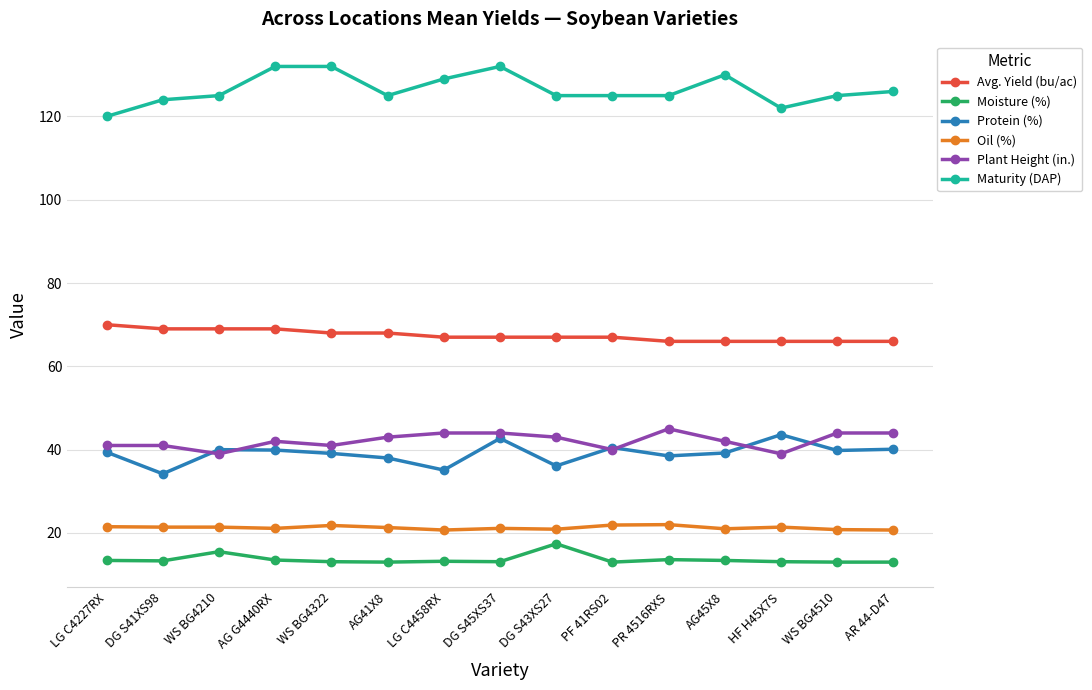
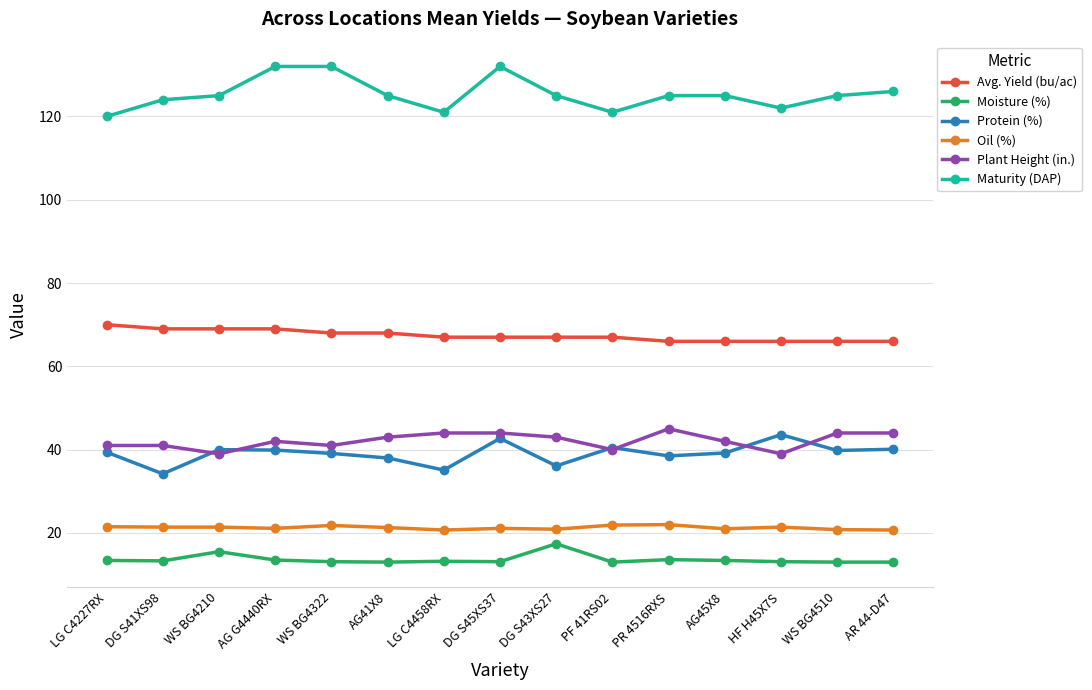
Maturity (DAP), LG C4458RX: 129 -> 121
Maturity (DAP), PF 41RS02: 125 -> 121
Maturity (DAP), AG45X8: 130 -> 125
